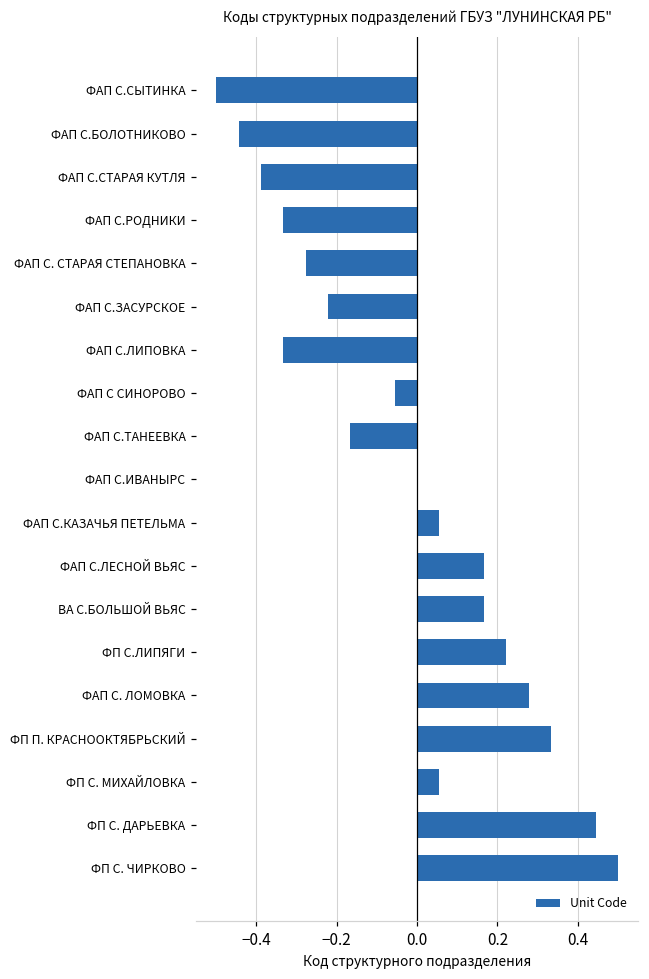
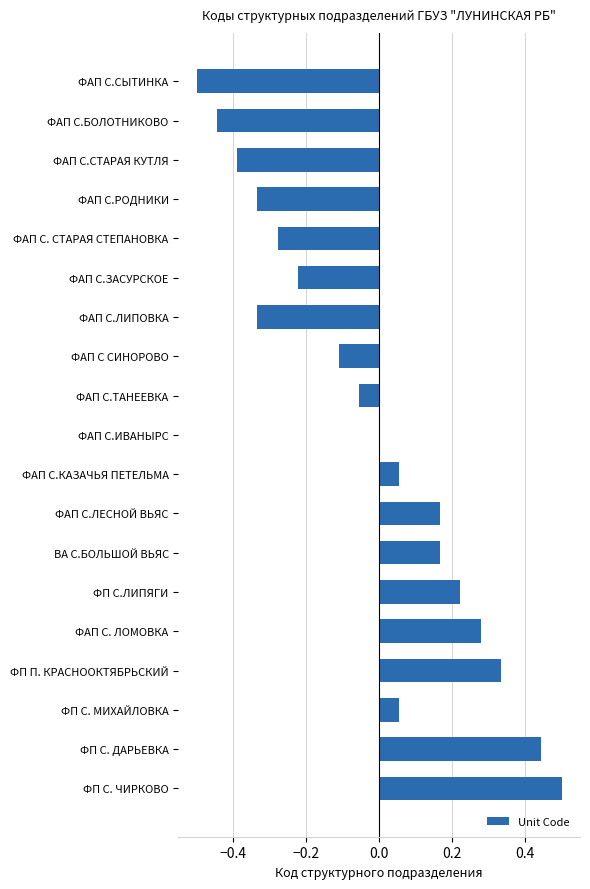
ФАП С СИНОРОВО: -0.06 -> -0.11
ФАП С.ТАНЕЕВКА: -0.17 -> -0.06
